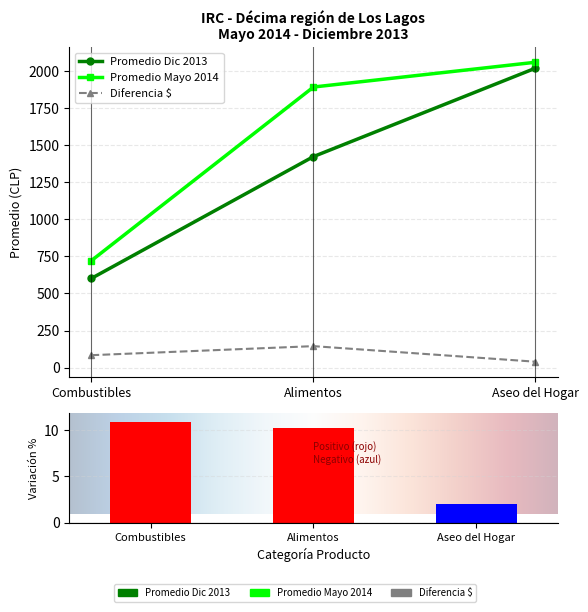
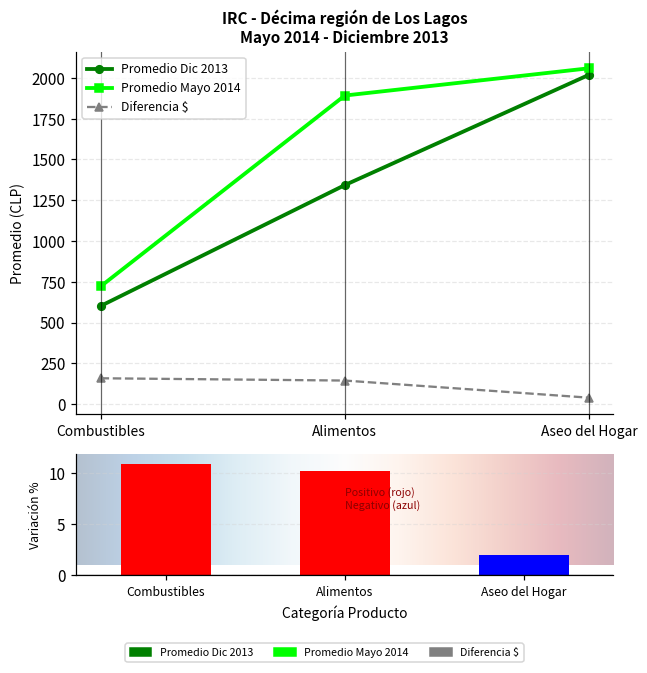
IRC - Décima región de Los Lagos Mayo 2014 - Diciembre 2013, Diferencia $, Combustibles: 80 -> 160
IRC - Décima región de Los Lagos Mayo 2014 - Diciembre 2013, Promedio Dic 2013, Alimentos: 1420 -> 1340
